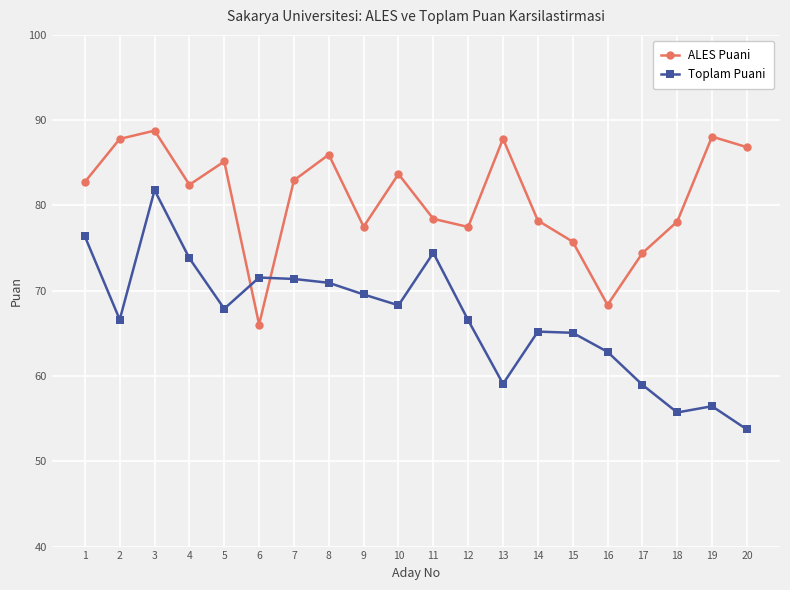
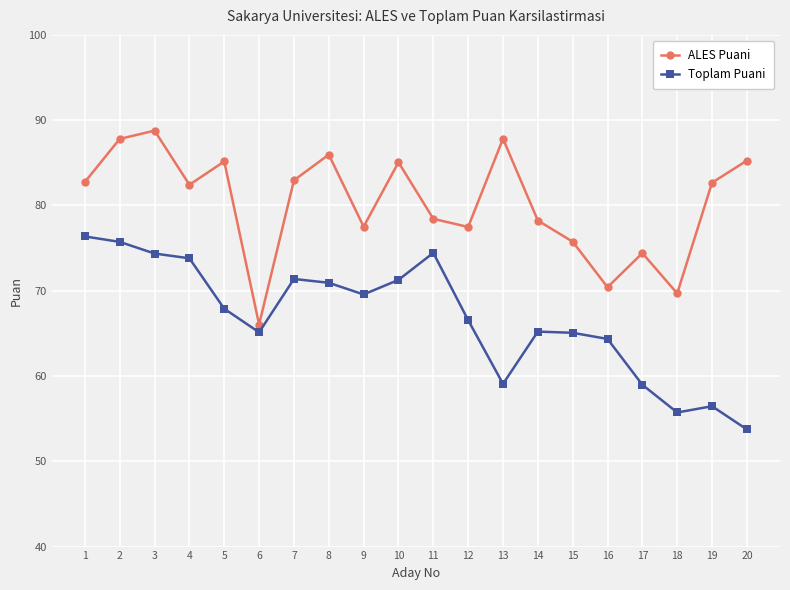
Toplam Puani, 2: 67 -> 76
Toplam Puani, 3: 82 -> 74
Toplam Puani, 6: 72 -> 65
ALES Puani, 10: 84 -> 85
Toplam Puani, 10: 68 -> 71
ALES Puani, 16: 68 -> 70
Toplam Puani, 16: 63 -> 64
ALES Puani, 18: 78 -> 70
ALES Puani, 19: 88 -> 83
ALES Puani, 20: 87 -> 85
